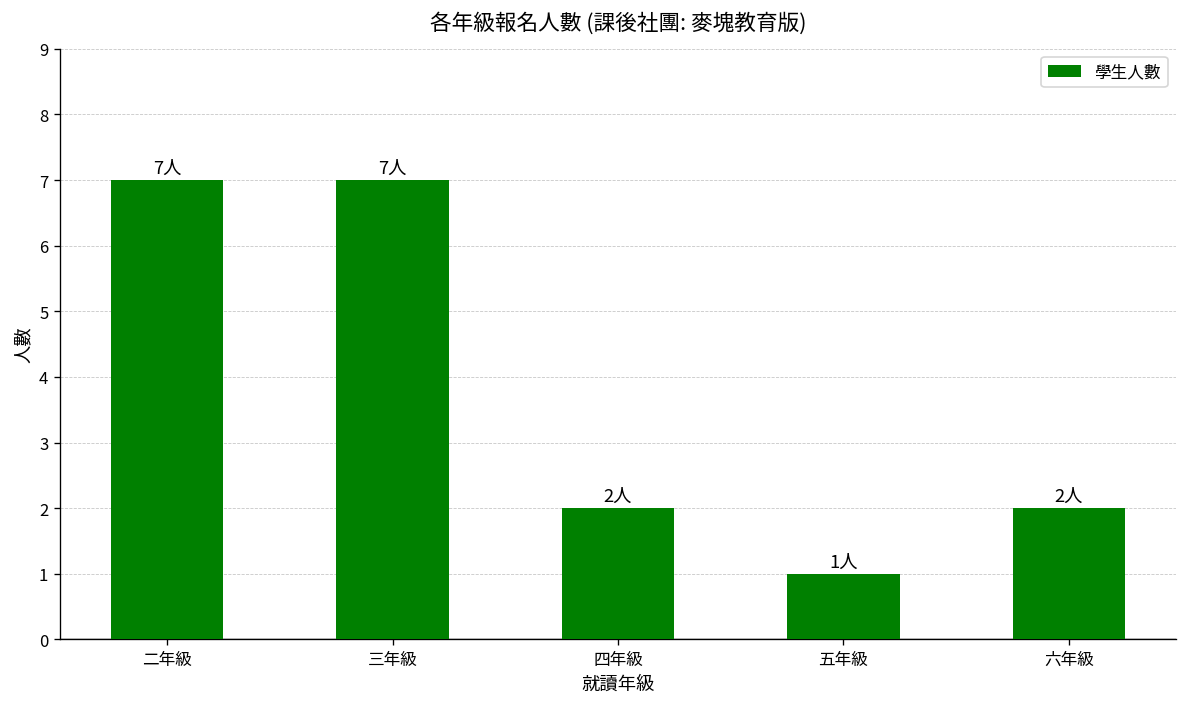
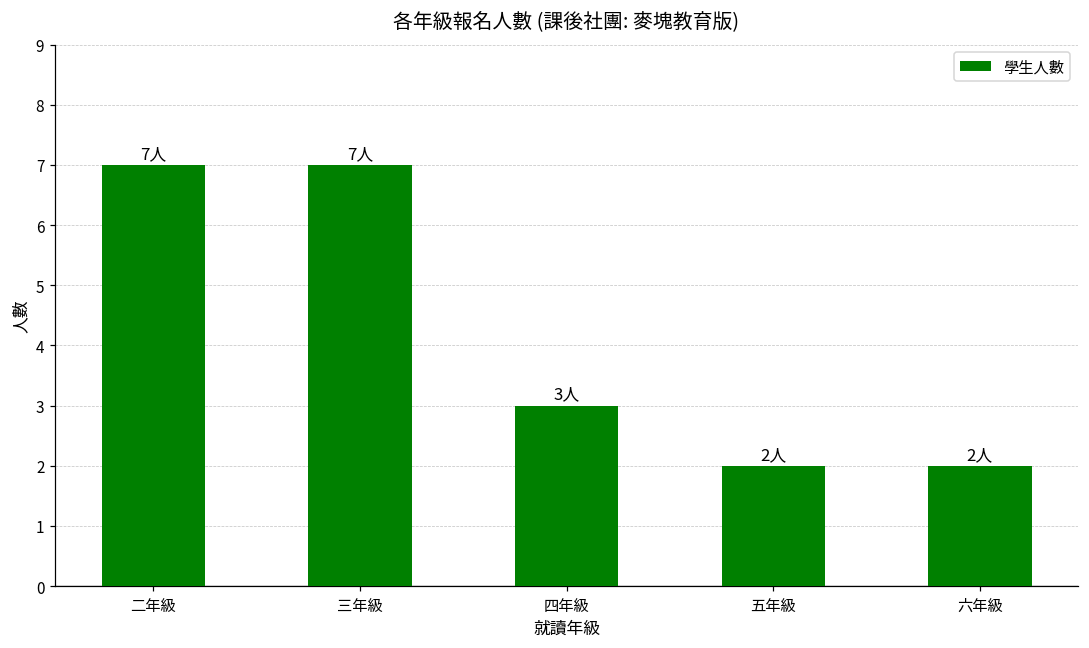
四年級: 2人 -> 3人
五年級: 1人 -> 2人
